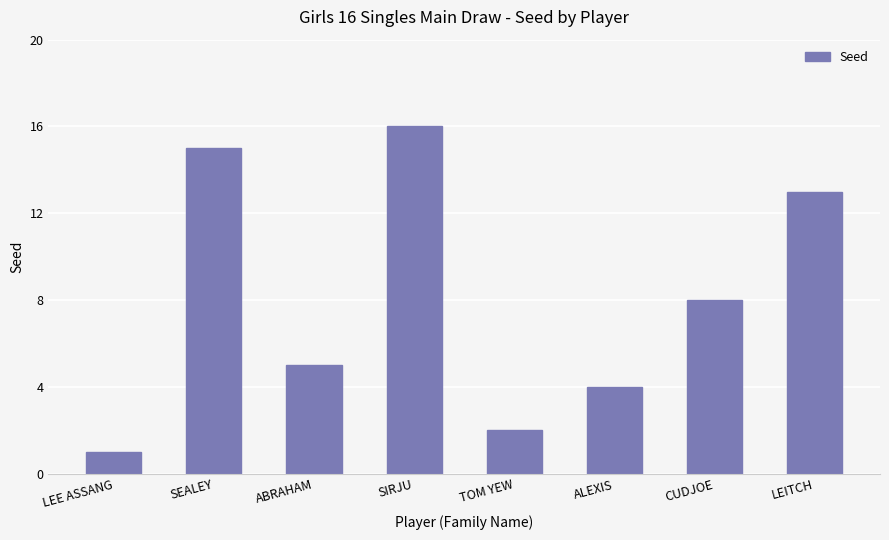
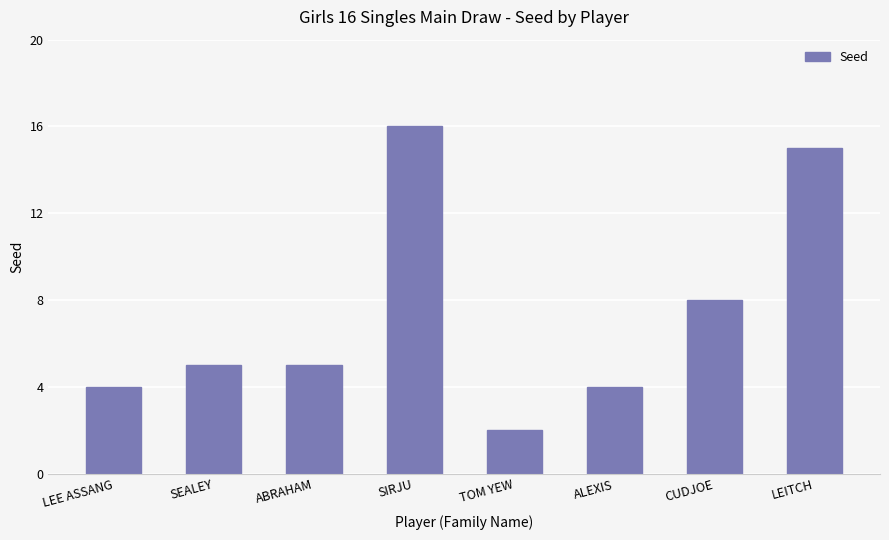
LEE ASSANG: 1 -> 4
SEALEY: 15 -> 5
LEITCH: 13 -> 15
